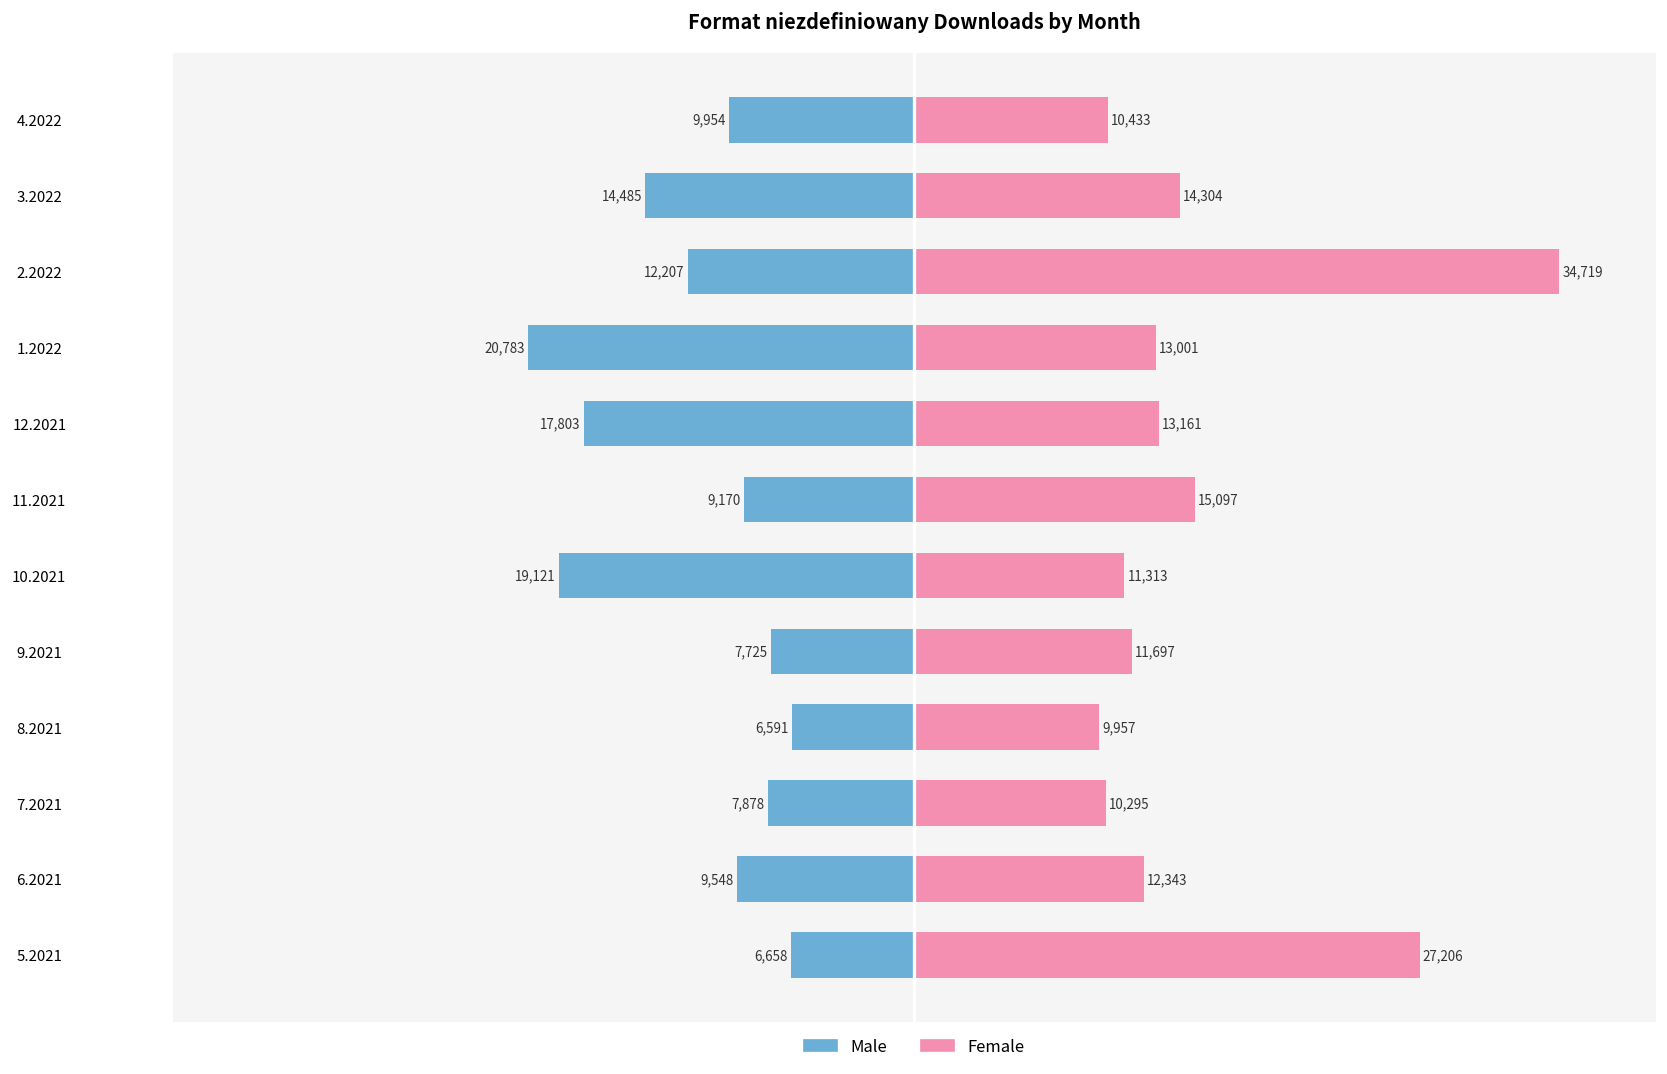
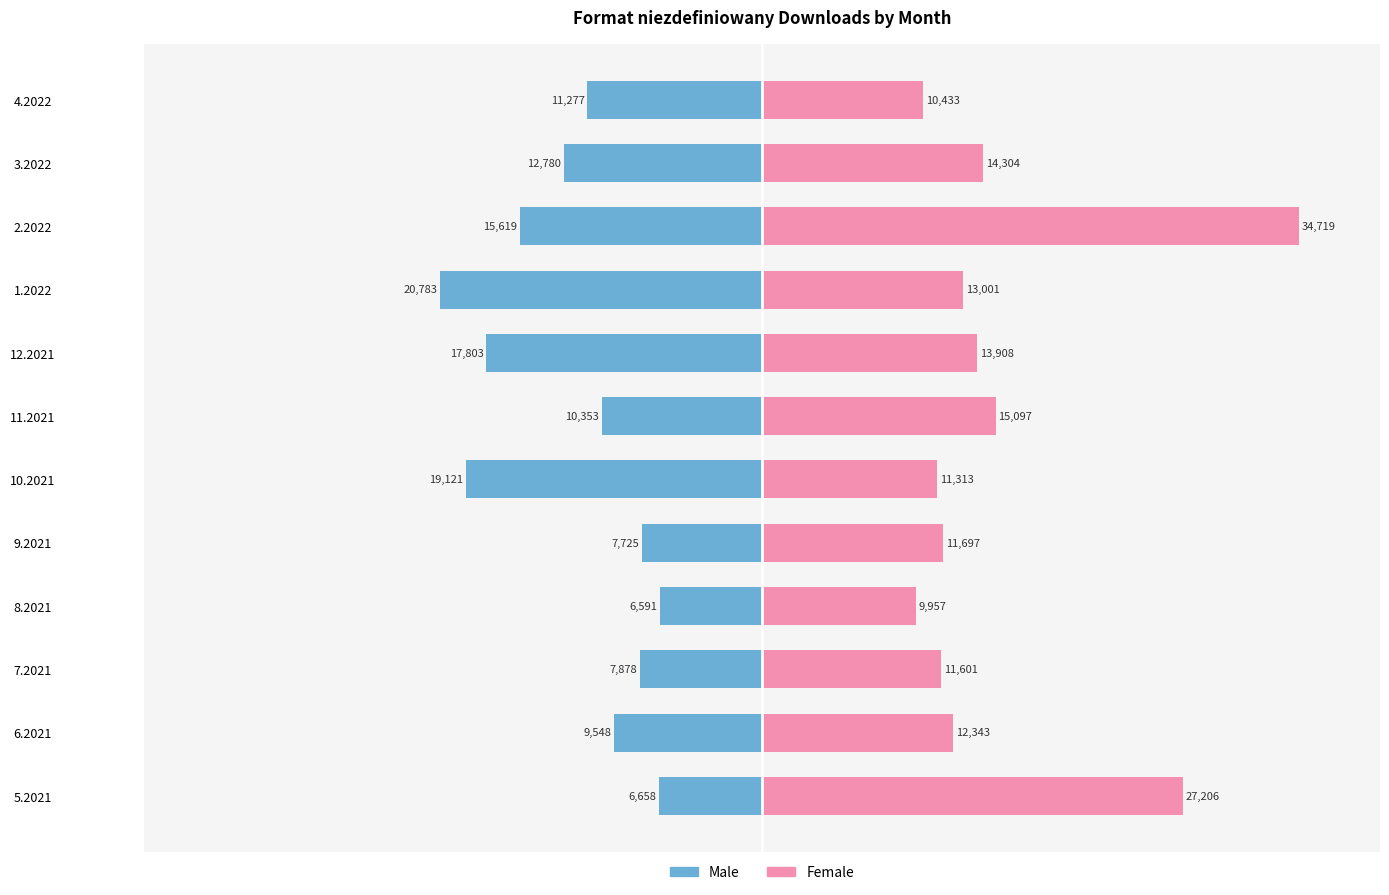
Male, 4.2022: 9,954 -> 11,277
Male, 3.2022: 14,485 -> 12,780
Male, 2.2022: 12,207 -> 15,619
Female, 12.2021: 13,161 -> 13,908
Male, 11.2021: 9,170 -> 10,353
Female, 7.2021: 10,295 -> 11,601
